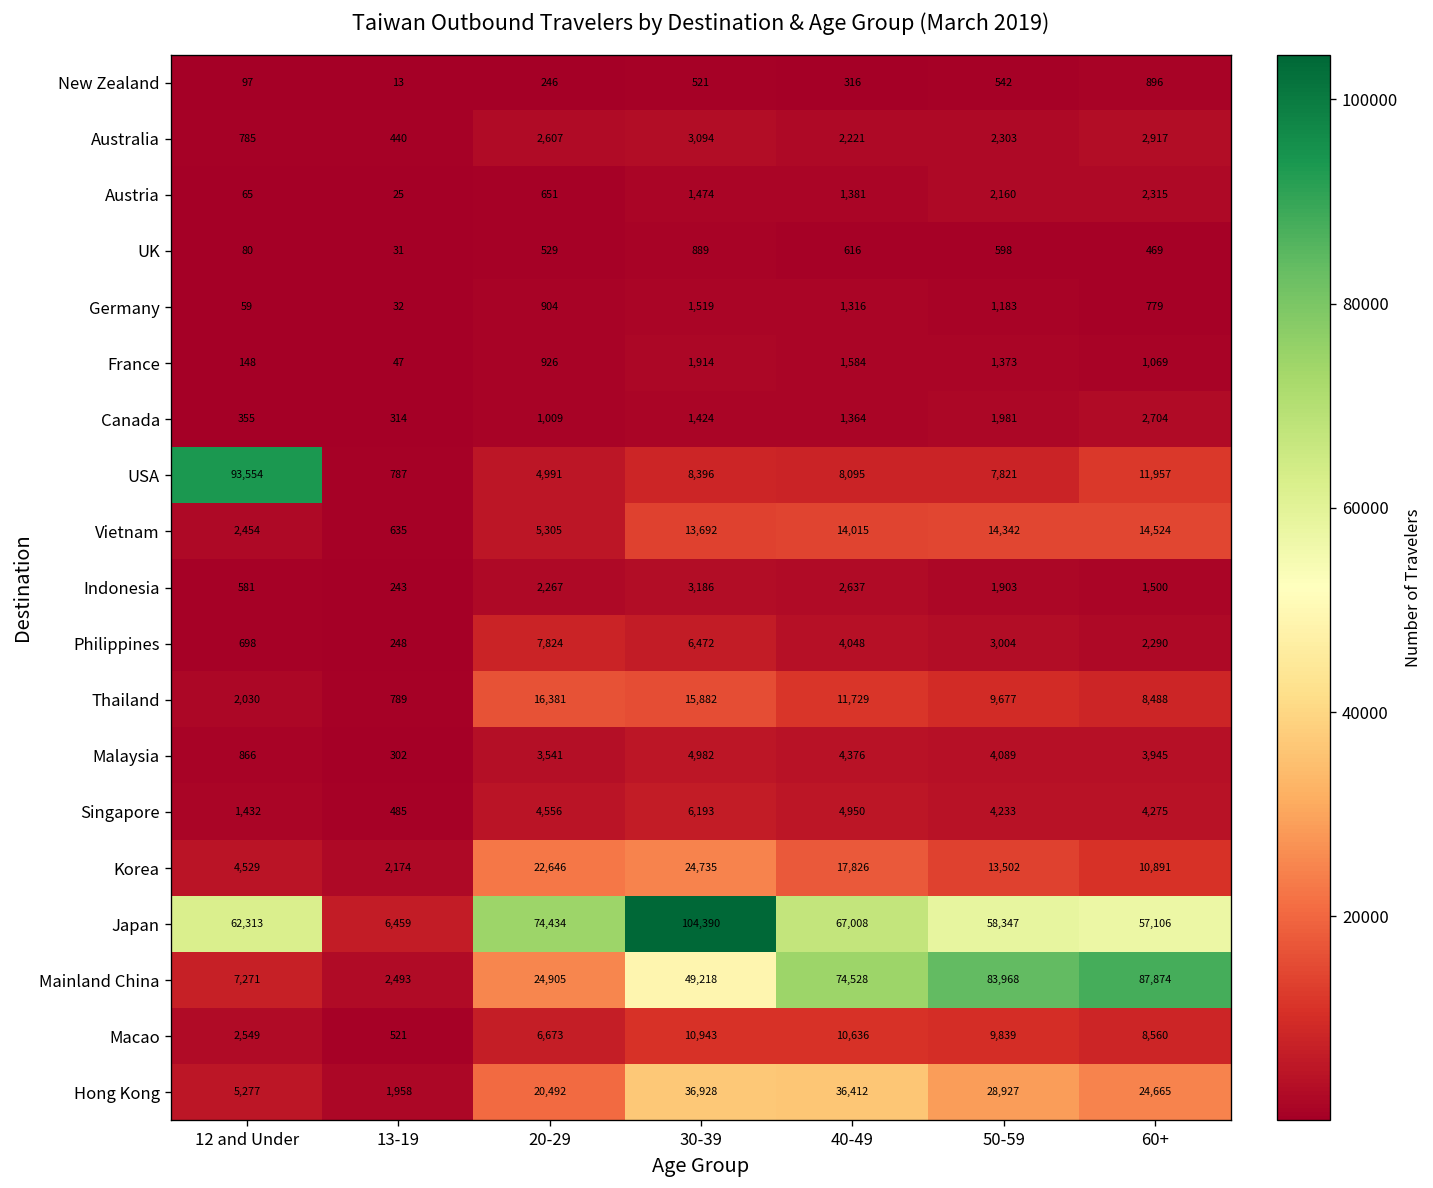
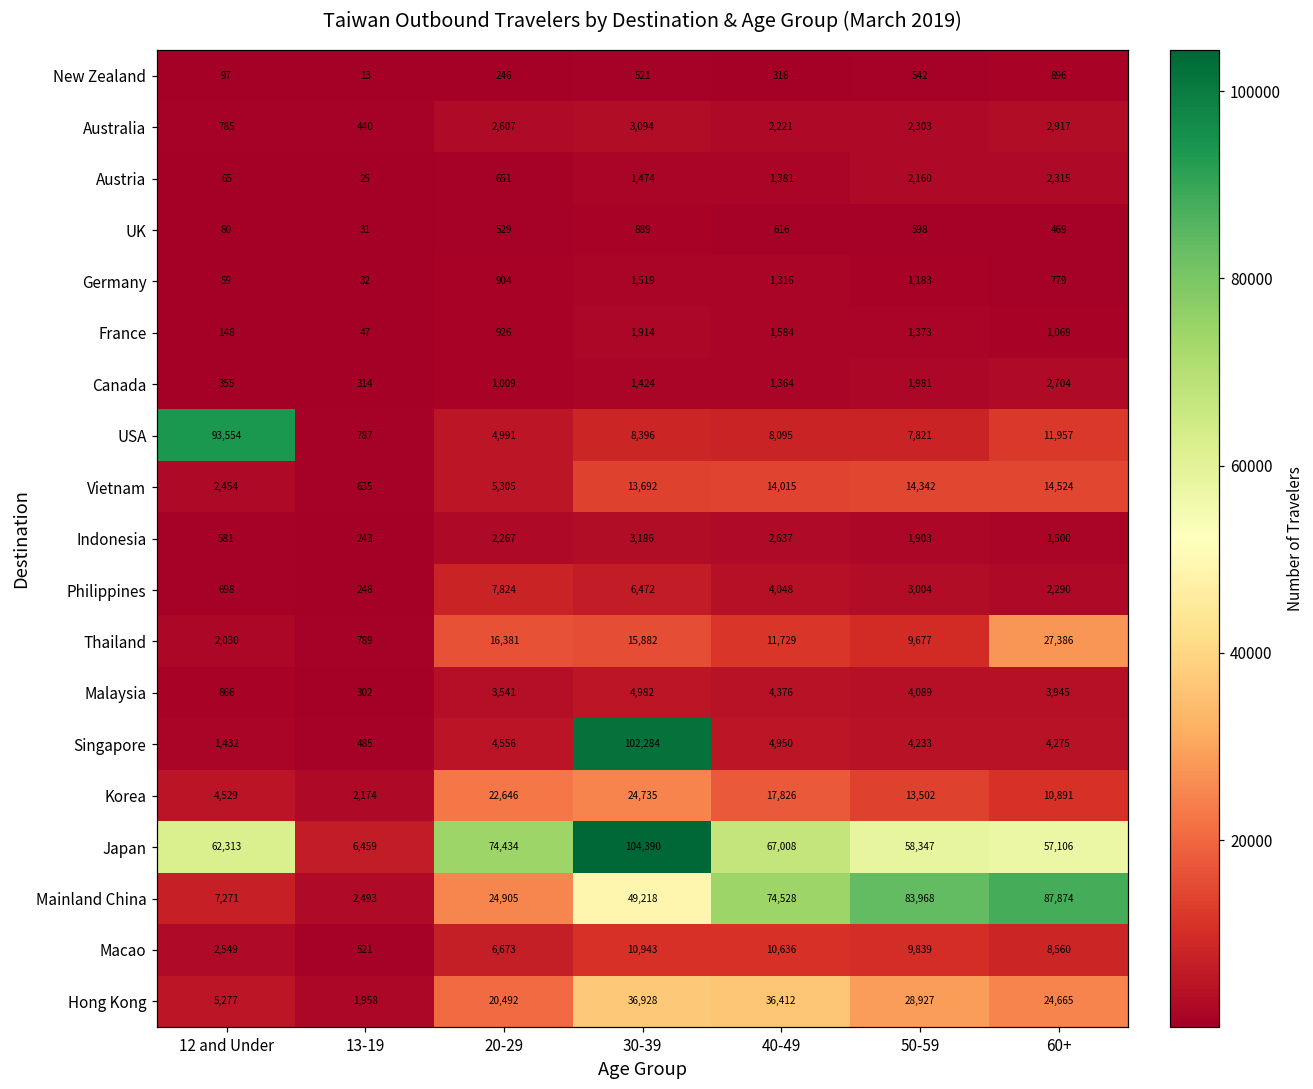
Thailand, 60+: 8,488 -> 27,386
Singapore, 30-39: 6,193 -> 102,284
